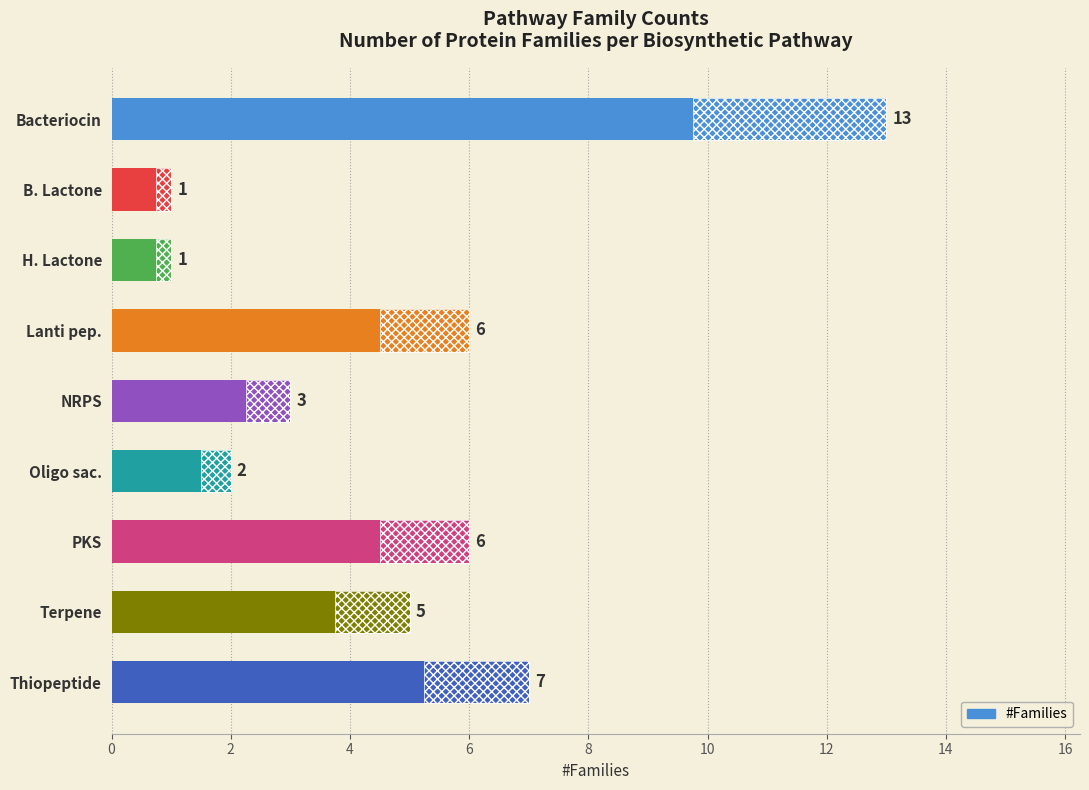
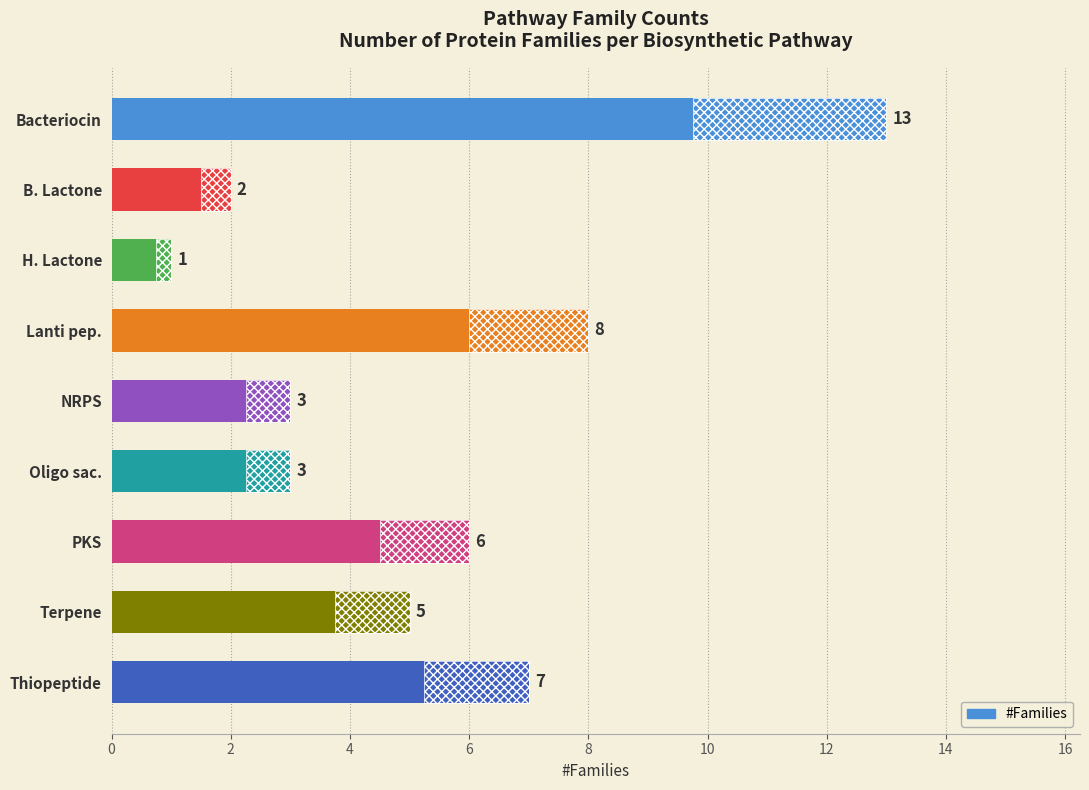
#Families, B. Lactone: 1 -> 2
#Families, Lanti pep.: 6 -> 8
#Families, Oligo sac.: 2 -> 3
